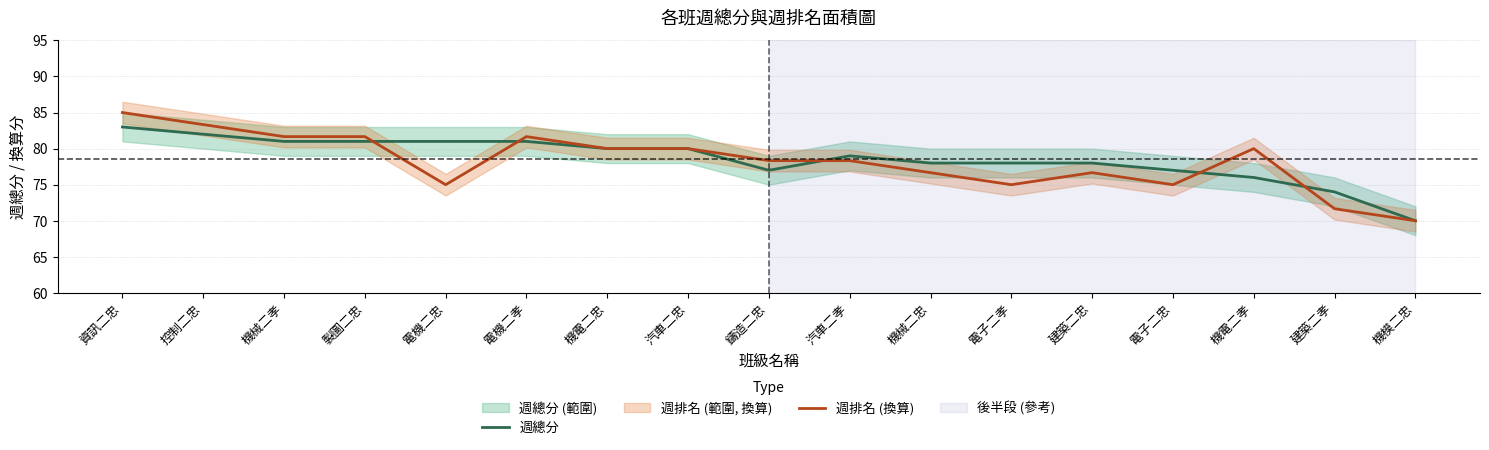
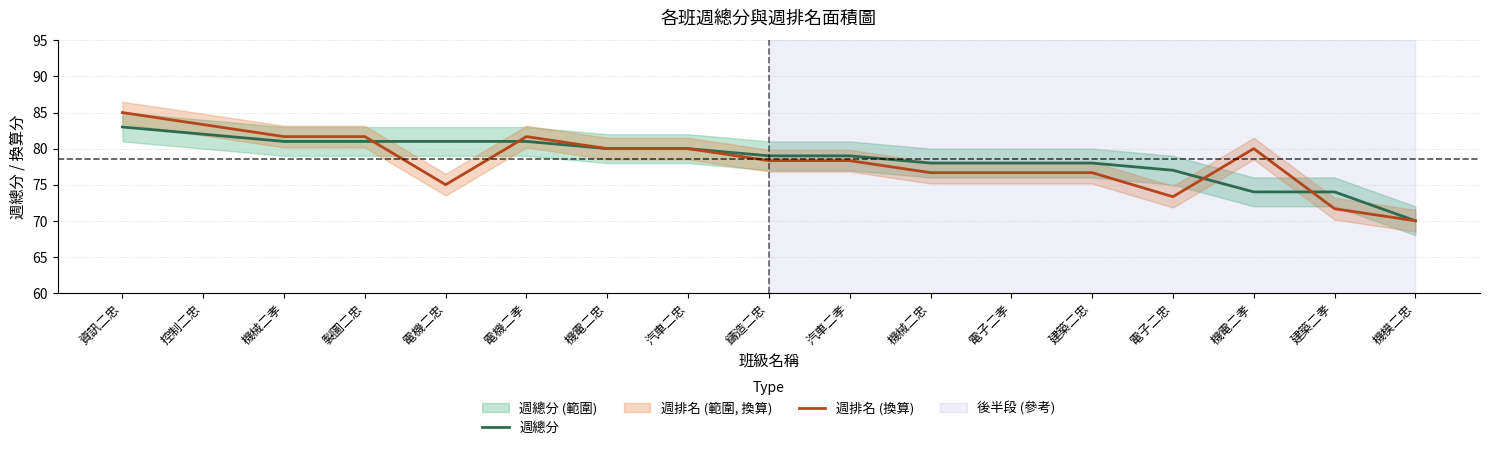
週總分, 鑄造二忠: 77 -> 79
週排名 (換算), 電子二孝: 75 -> 77
週排名 (換算), 電子二忠: 75 -> 73
週總分, 機電二孝: 76 -> 74
